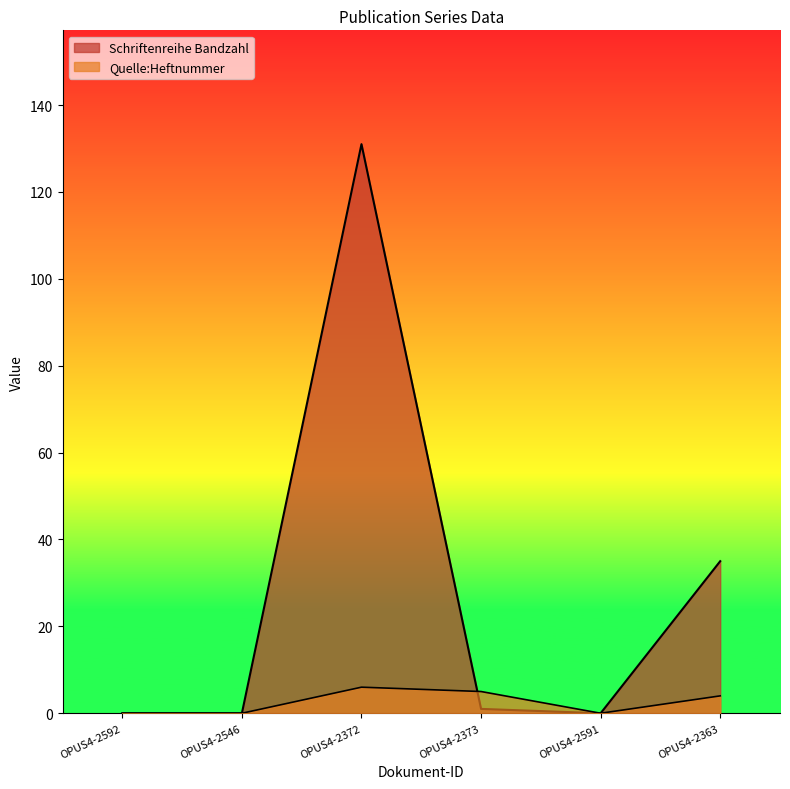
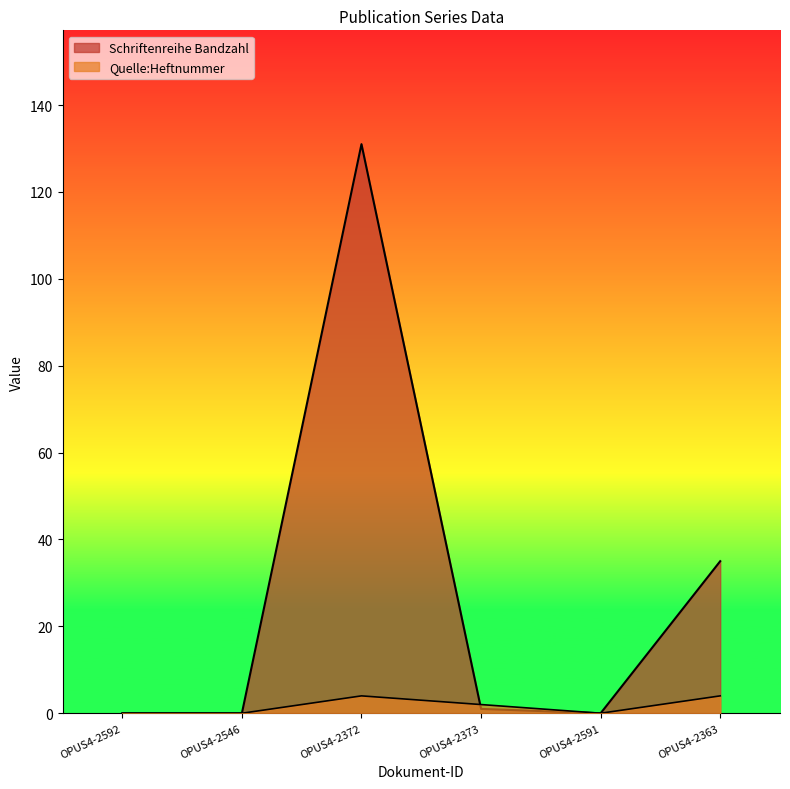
Quelle:Heftnummer, OPUS4-2372: 6 -> 4
Quelle:Heftnummer, OPUS4-2373: 5 -> 2
